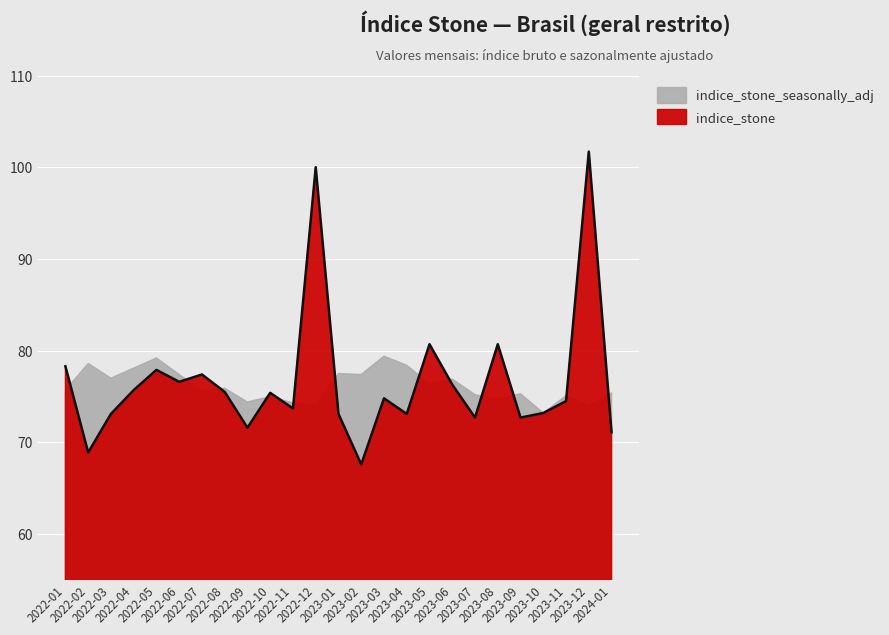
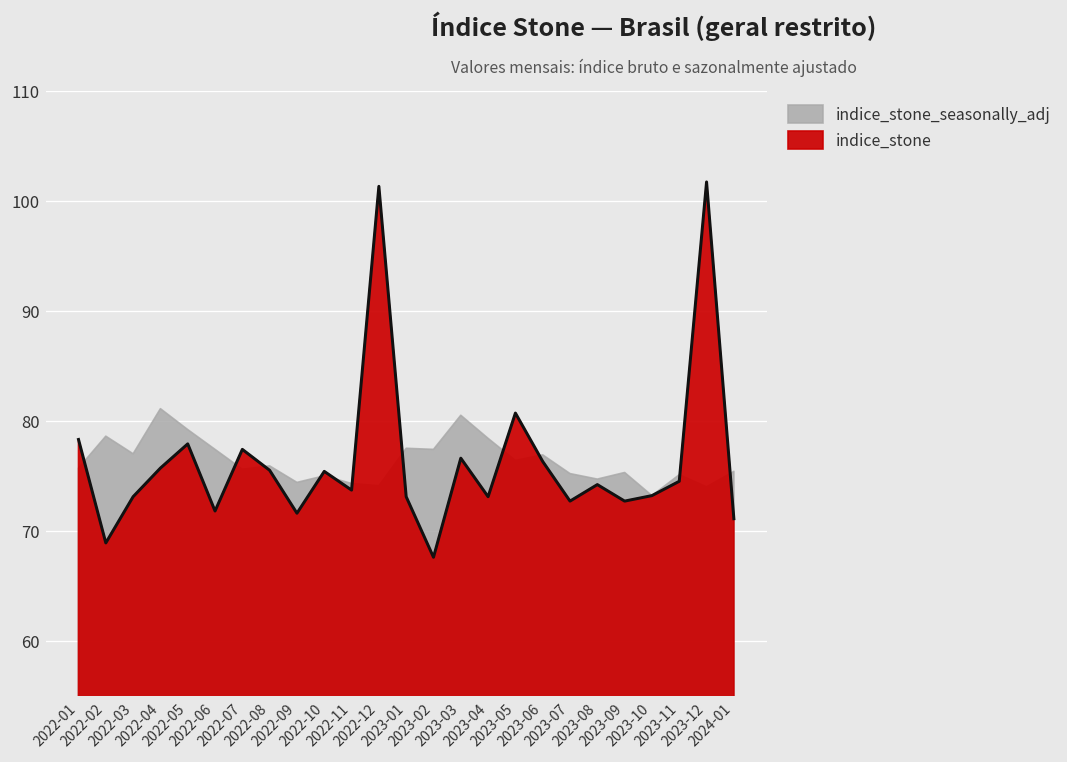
indice_stone_seasonally_adj, 2022-04: 78 -> 81
indice_stone, 2022-06: 77 -> 72
indice_stone, 2022-12: 100 -> 101
indice_stone_seasonally_adj, 2023-03: 79 -> 81
indice_stone, 2023-03: 75 -> 77
indice_stone, 2023-08: 81 -> 74
